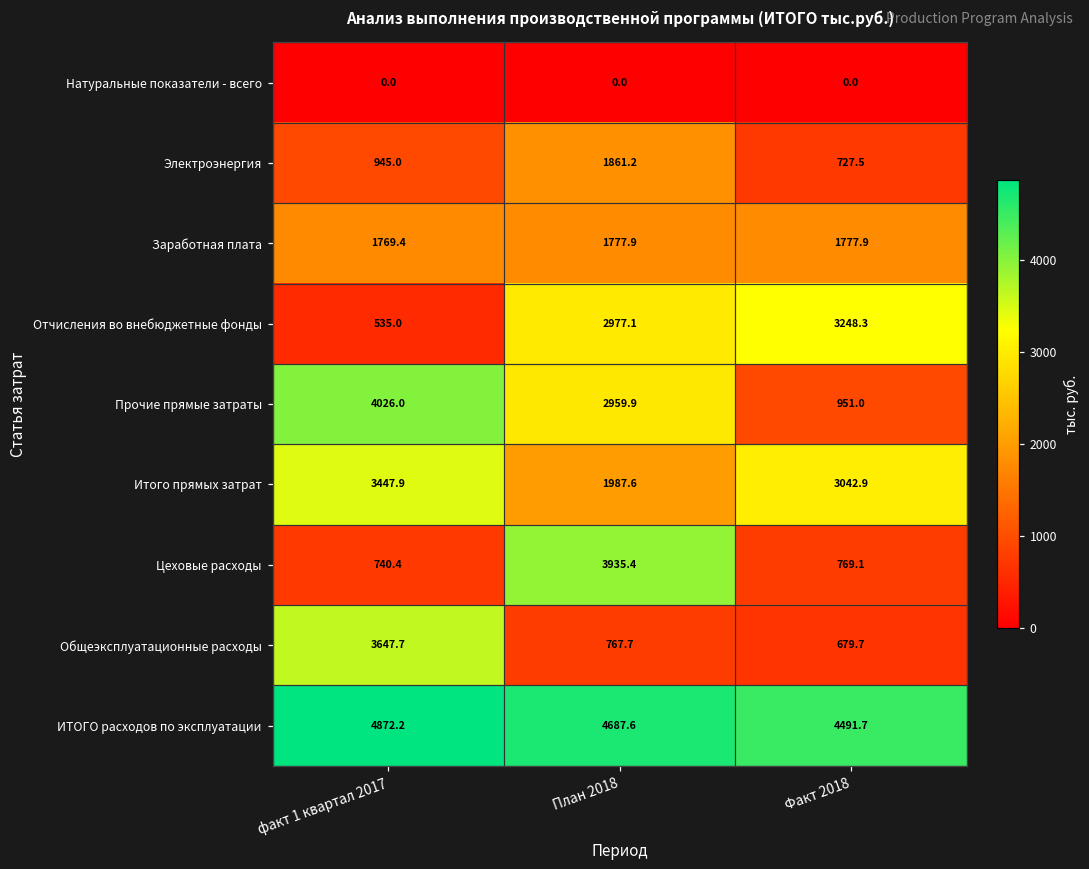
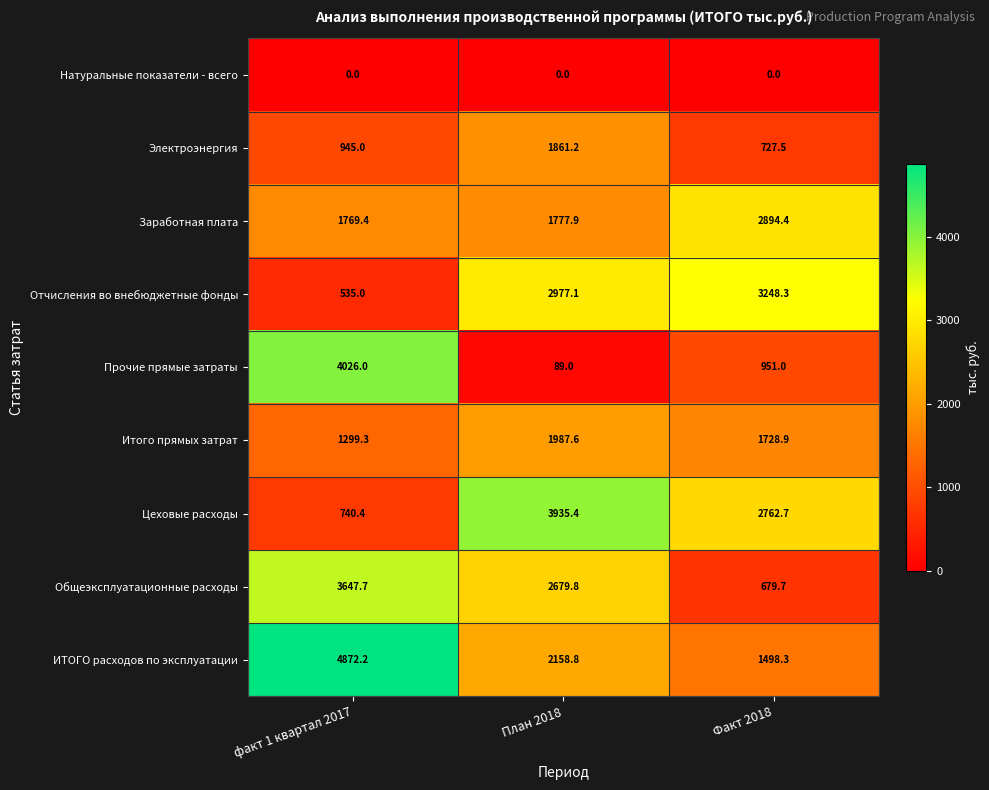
Заработная плата, Факт 2018: 1777.9 -> 2894.4
Прочие прямые затраты, План 2018: 2959.9 -> 89.0
Итого прямых затрат, факт 1 квартал 2017: 3447.9 -> 1299.3
Итого прямых затрат, Факт 2018: 3042.9 -> 1728.9
Цеховые расходы, Факт 2018: 769.1 -> 2762.7
Общеэксплуатационные расходы, План 2018: 767.7 -> 2679.8
ИТОГО расходов по эксплуатации, План 2018: 4687.6 -> 2158.8
ИТОГО расходов по эксплуатации, Факт 2018: 4491.7 -> 1498.3
